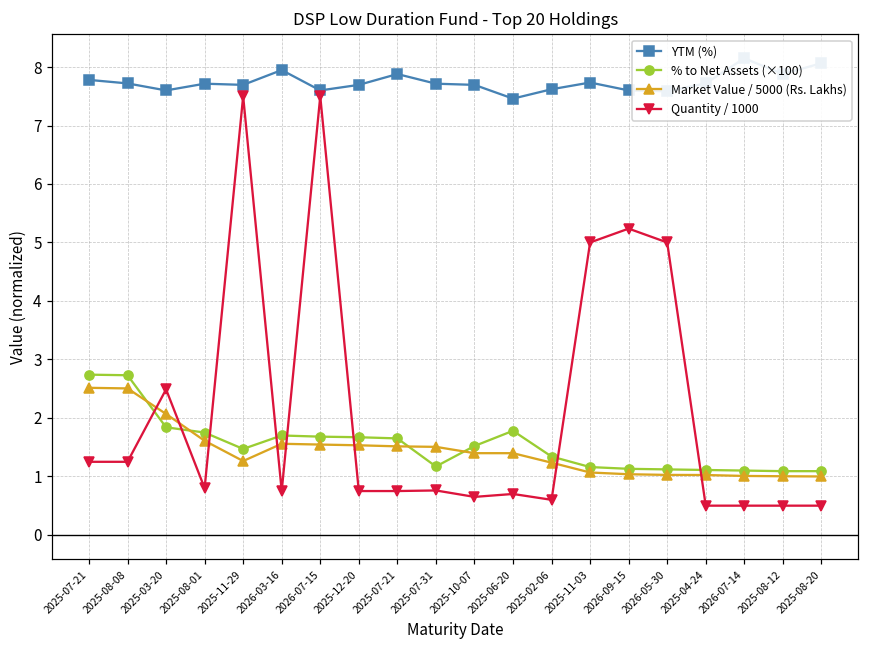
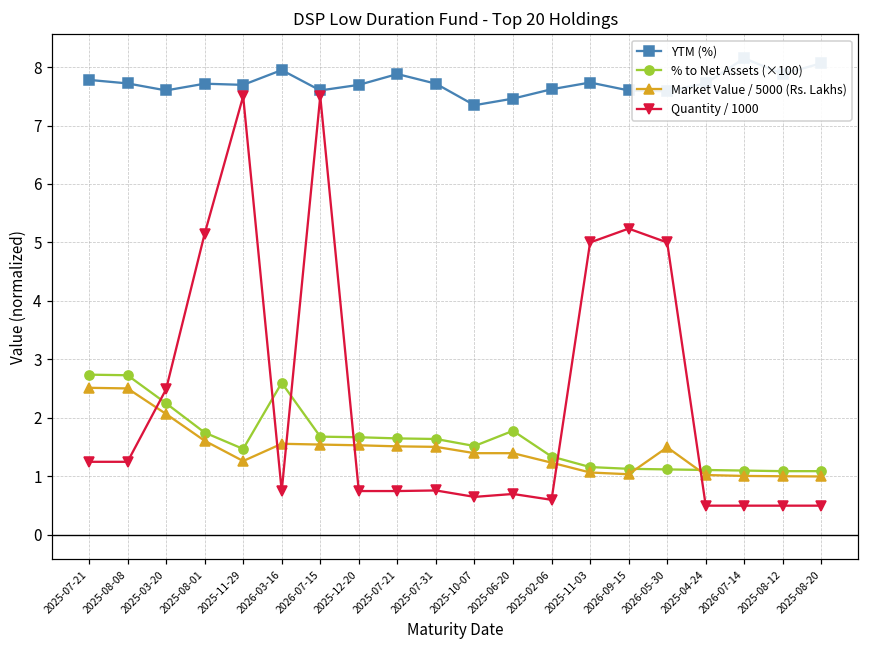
% to Net Assets (×100), 2025-03-20: 1.8 -> 2.3
Quantity / 1000, 2025-08-01: 0.8 -> 5.1
% to Net Assets (×100), 2026-03-16: 1.7 -> 2.6
% to Net Assets (×100), 2025-07-31: 1.2 -> 1.6
YTM (%), 2025-10-07: 7.7 -> 7.3
Market Value / 5000 (Rs. Lakhs), 2026-05-30: 1.0 -> 1.5
